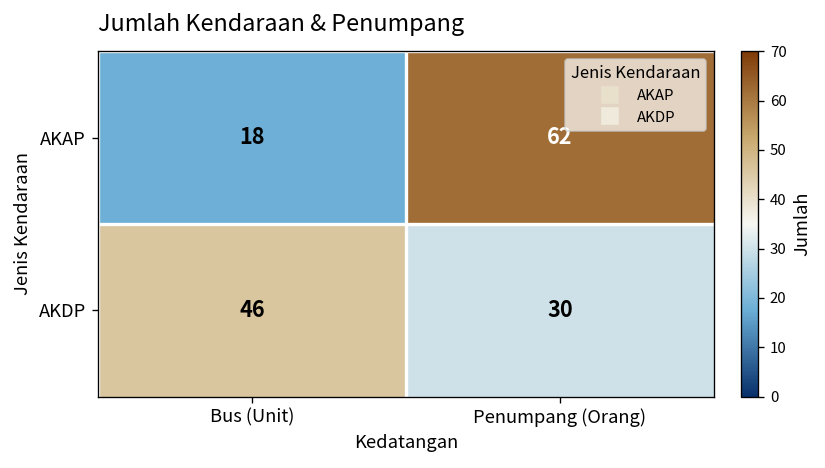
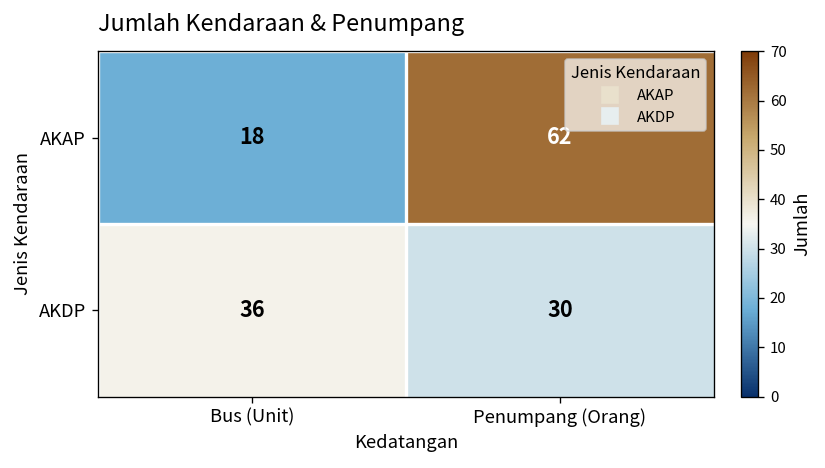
AKDP, Bus (Unit): 46 -> 36
